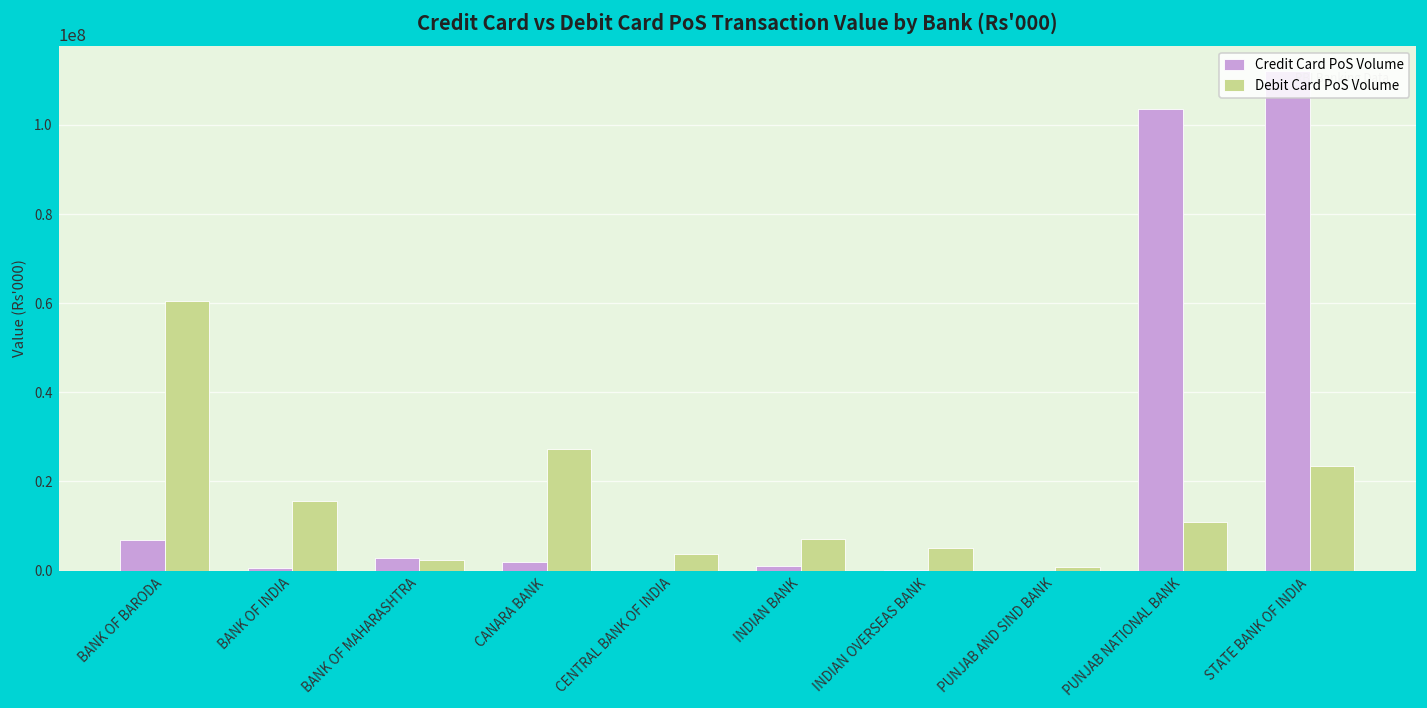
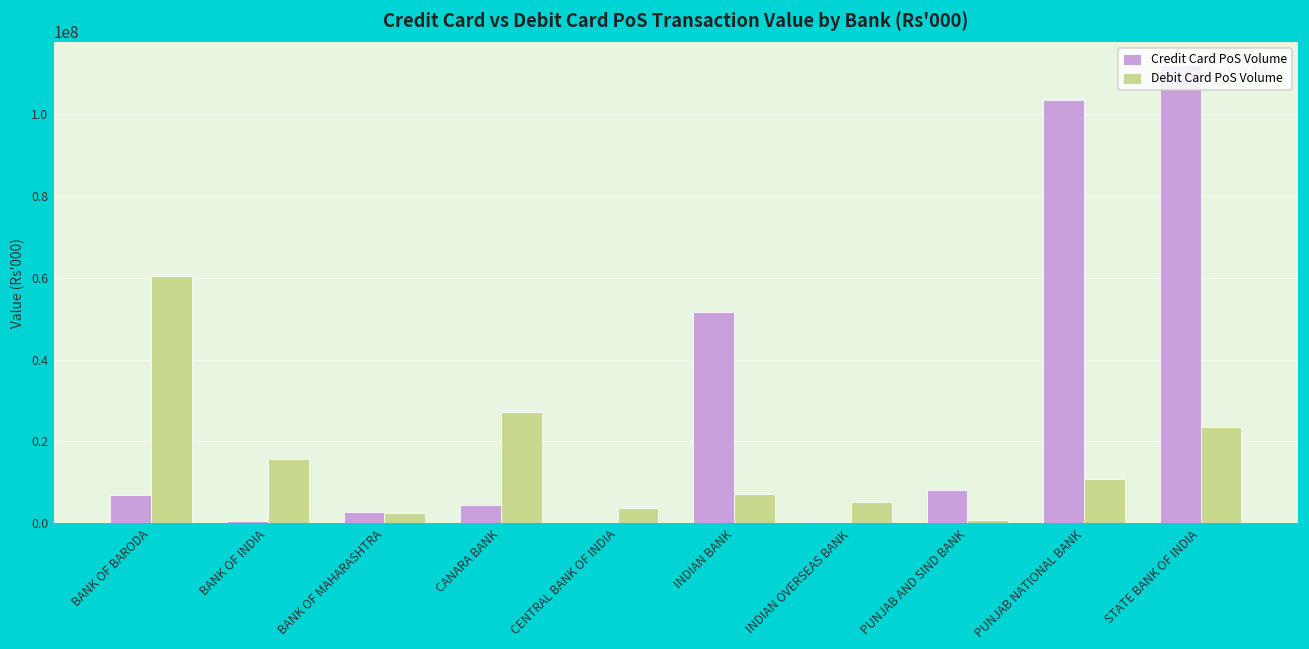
Credit Card PoS Volume, CANARA BANK: 2000000 -> 4000000
Credit Card PoS Volume, INDIAN BANK: 1000000 -> 52000000
Credit Card PoS Volume, PUNJAB AND SIND BANK: 0 -> 8000000
